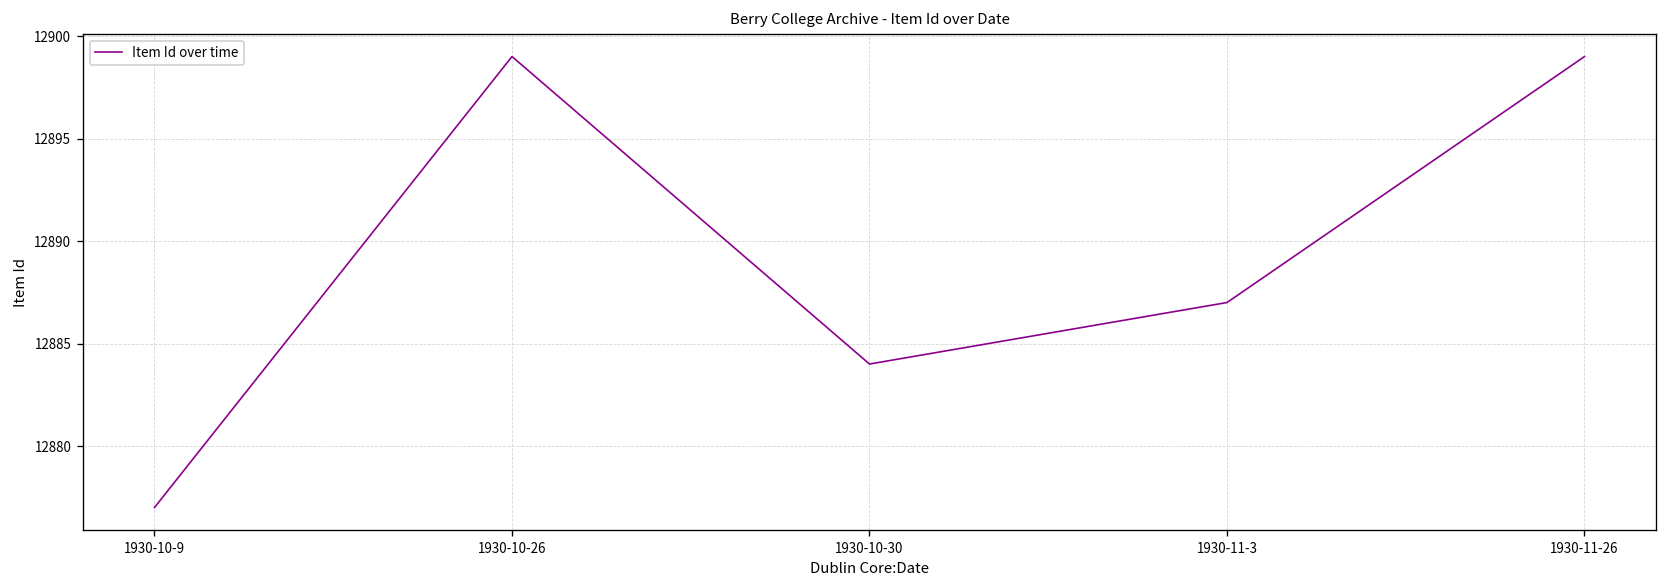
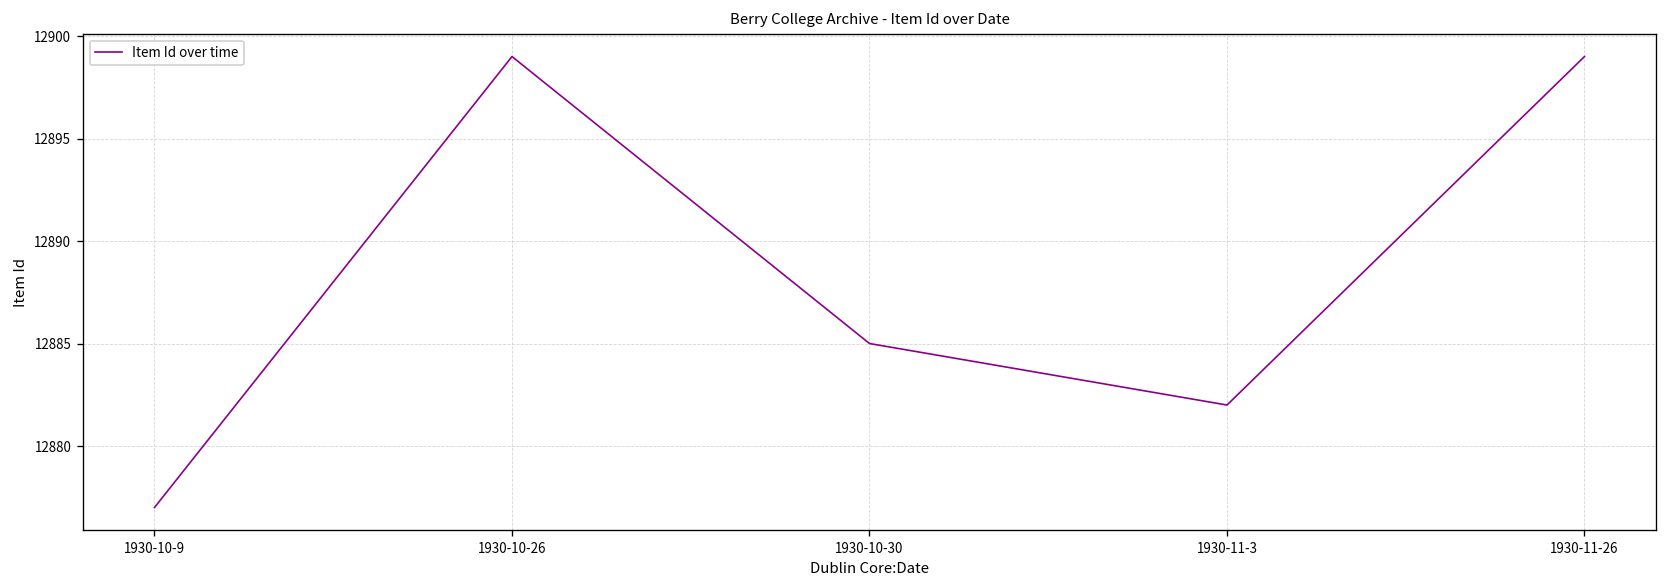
1930-10-30: 12884 -> 12885
1930-11-3: 12887 -> 12882
